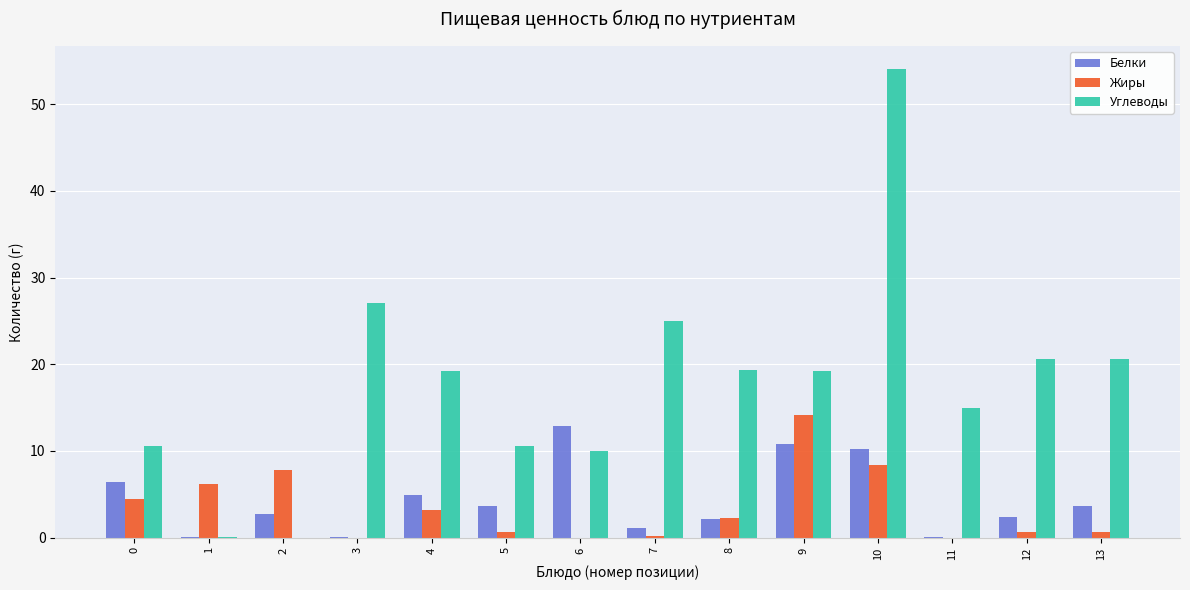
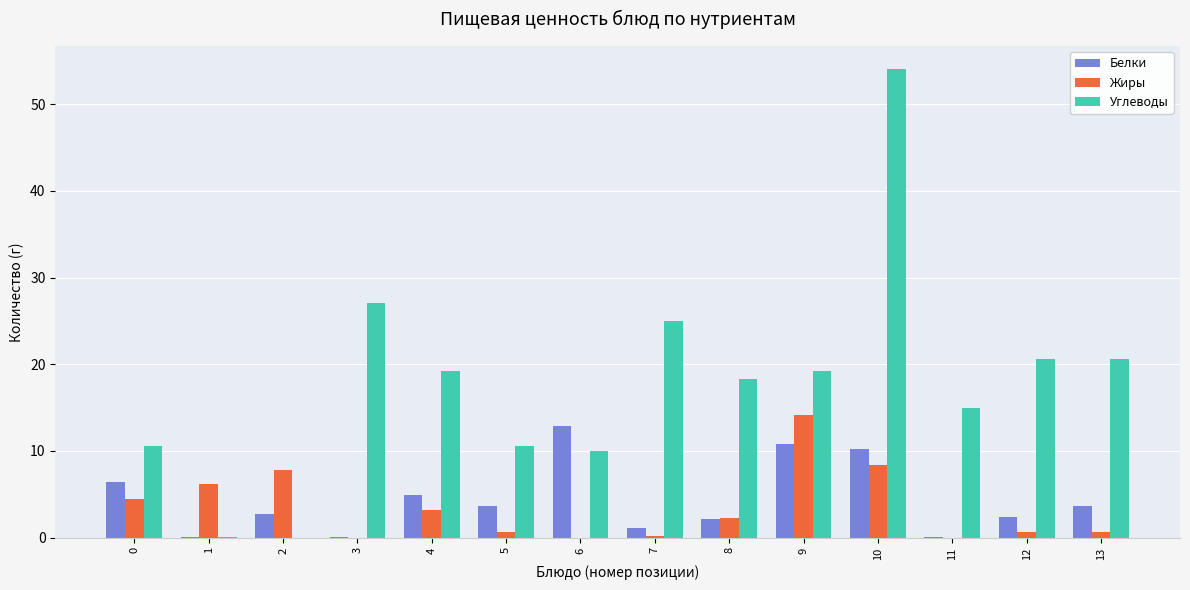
Углеводы, 8: 19 -> 18
